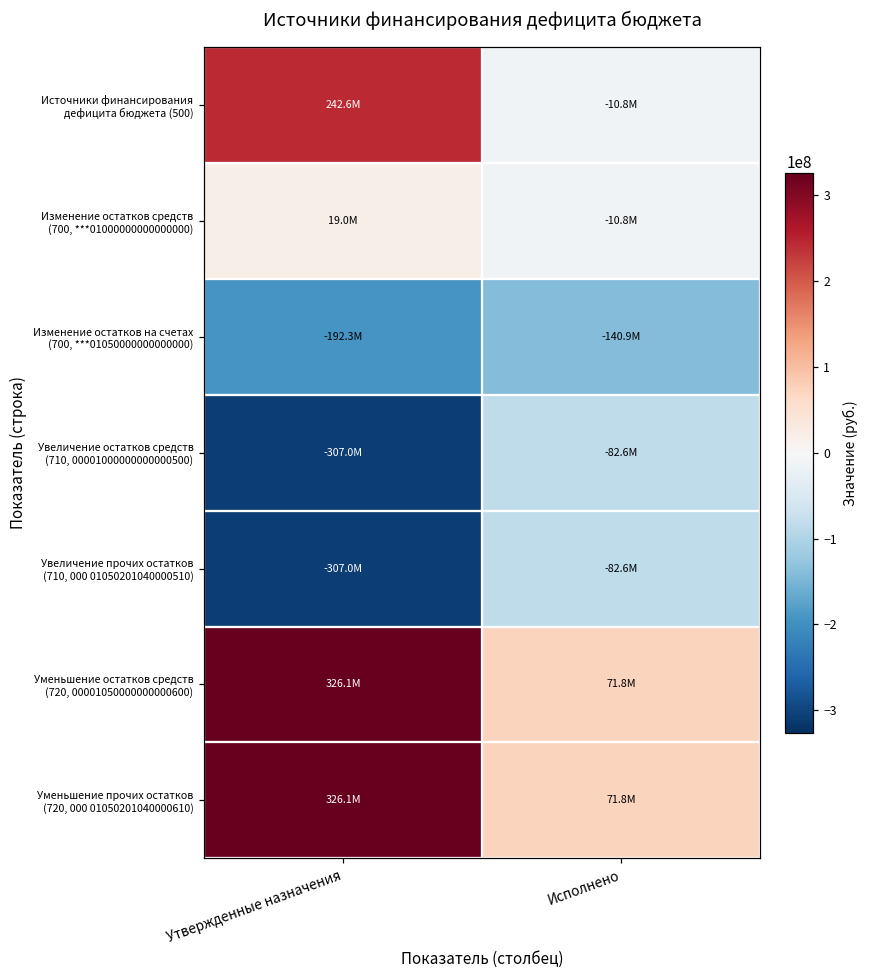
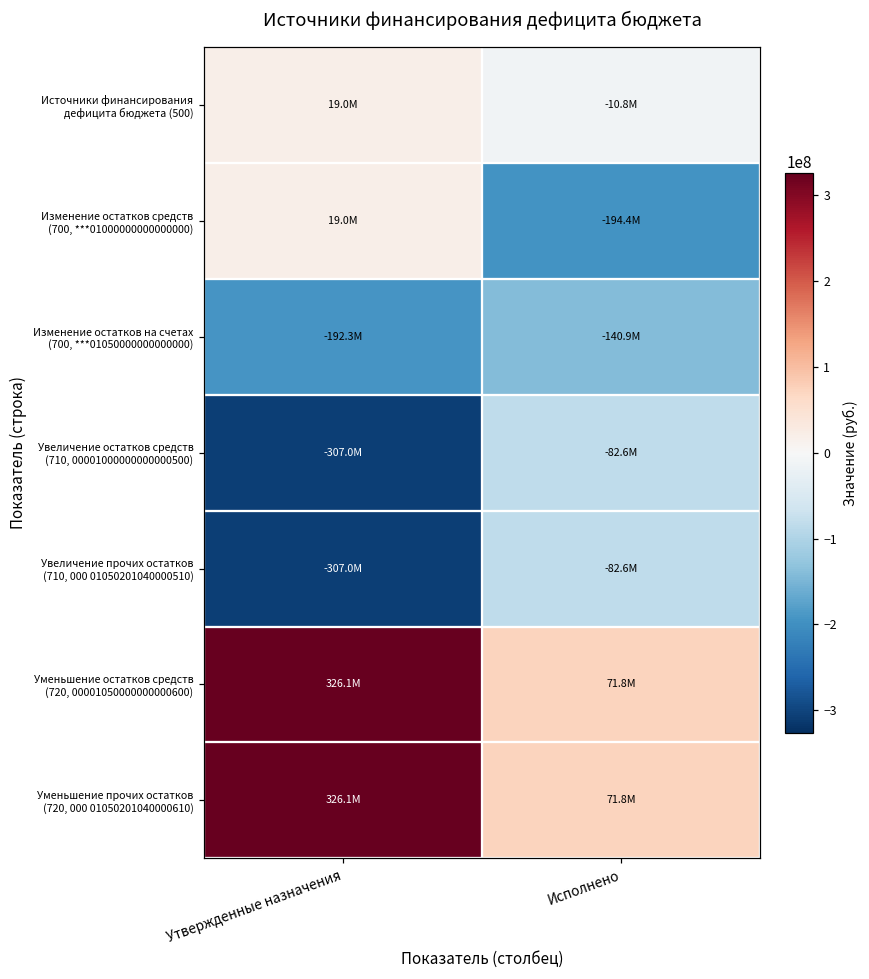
Источники финансирования дефицита бюджета (500), Утвержденные назначения: 242.6M -> 19.0M
Изменение остатков средств (700, ***01000000000000000), Исполнено: -10.8M -> -194.4M
